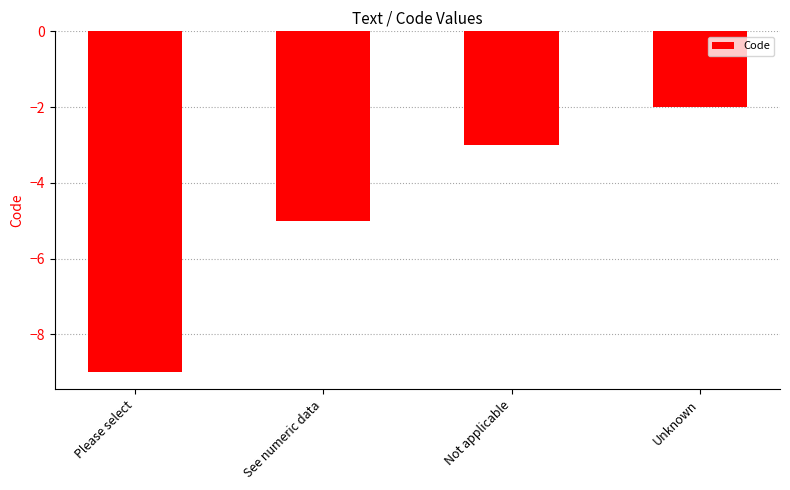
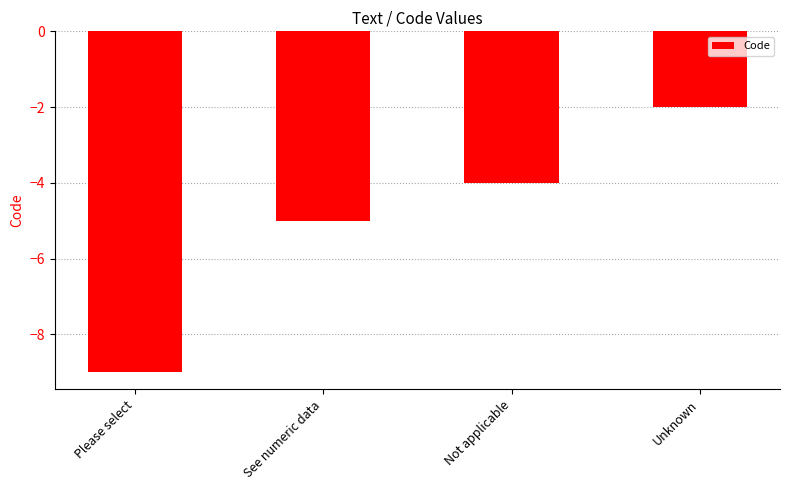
Not applicable: -3 -> -4
